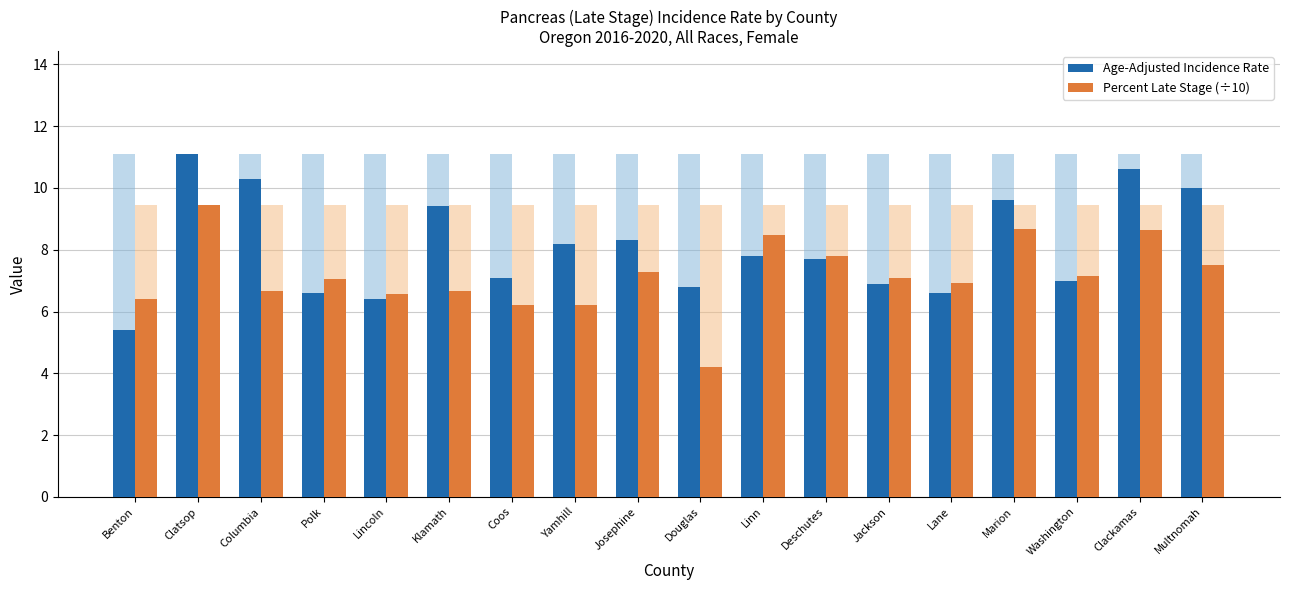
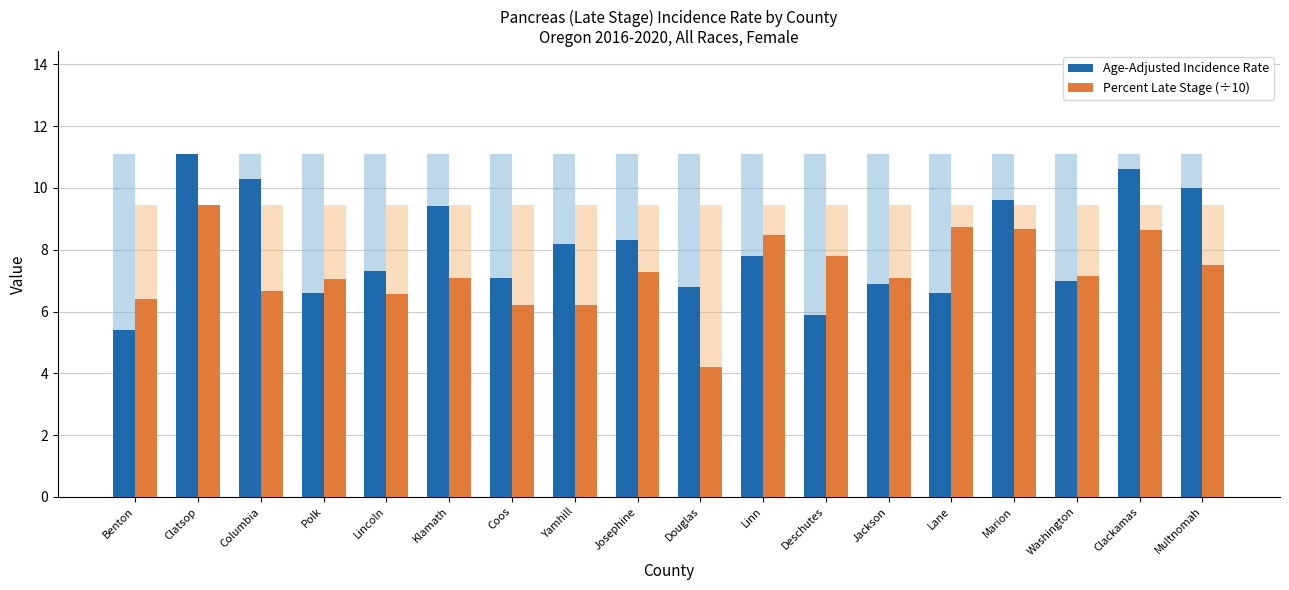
Age-Adjusted Incidence Rate, Lincoln: 6.4 -> 7.3
Percent Late Stage (÷10), Klamath: 6.7 -> 7.1
Age-Adjusted Incidence Rate, Deschutes: 7.7 -> 5.9
Percent Late Stage (÷10), Lane: 6.9 -> 8.7
